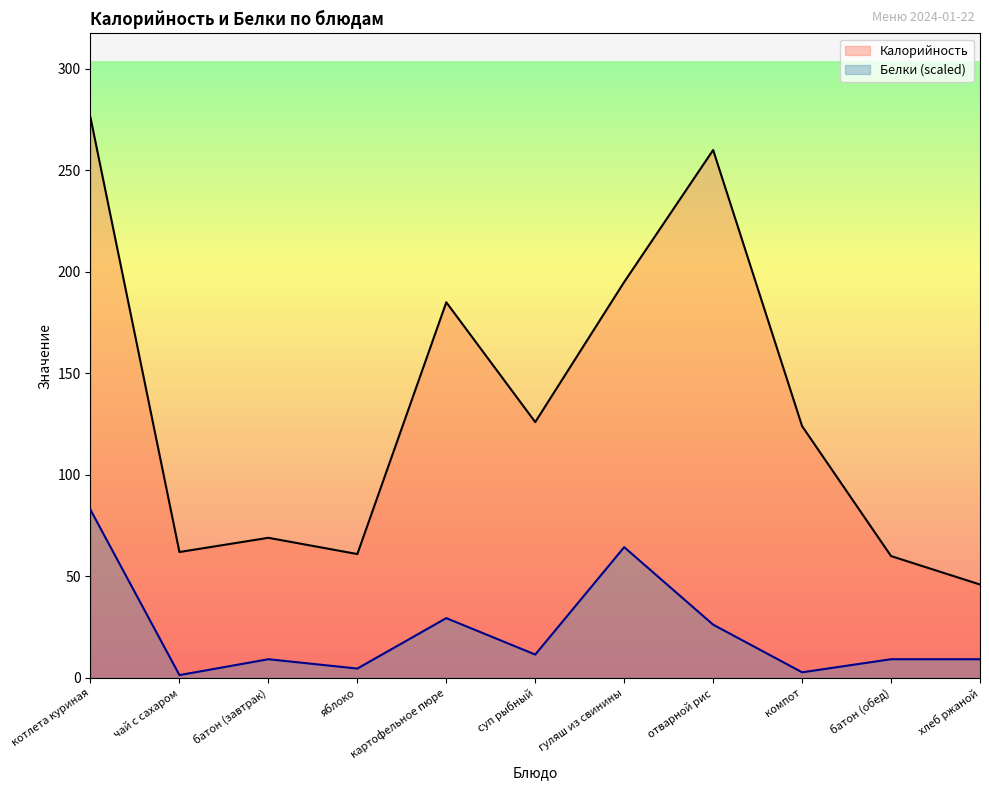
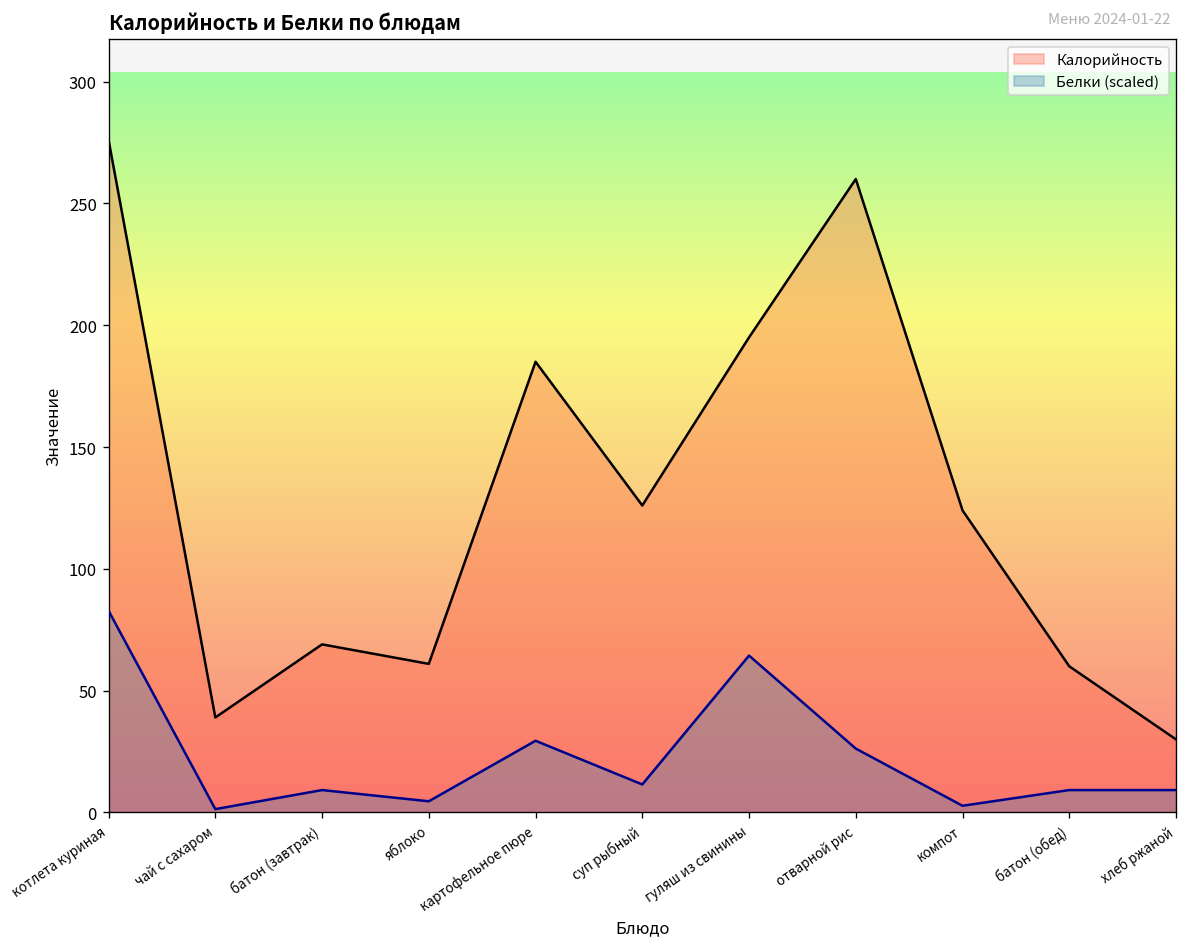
Калорийность, чай с сахаром: 62 -> 39
Калорийность, хлеб ржаной: 46 -> 30
